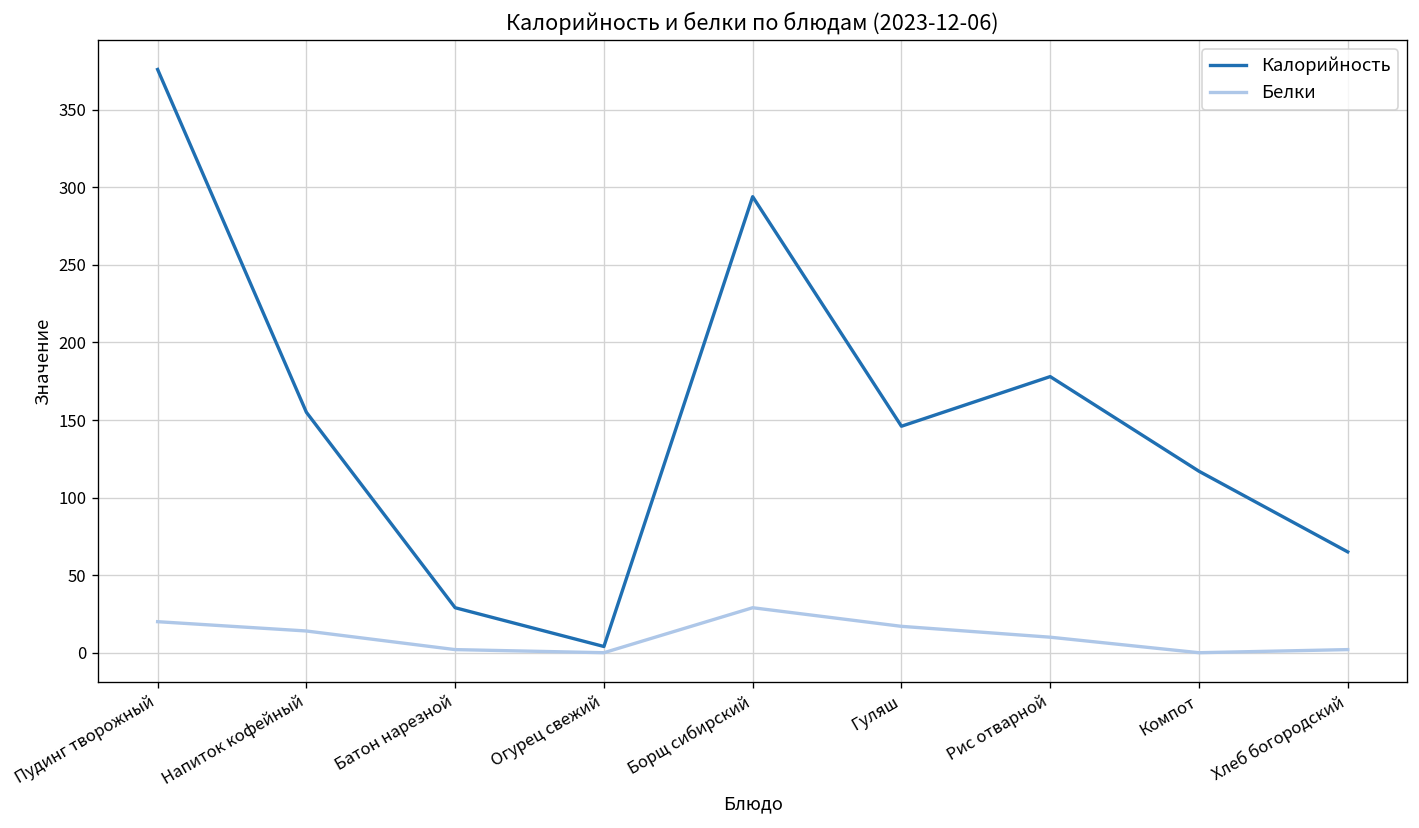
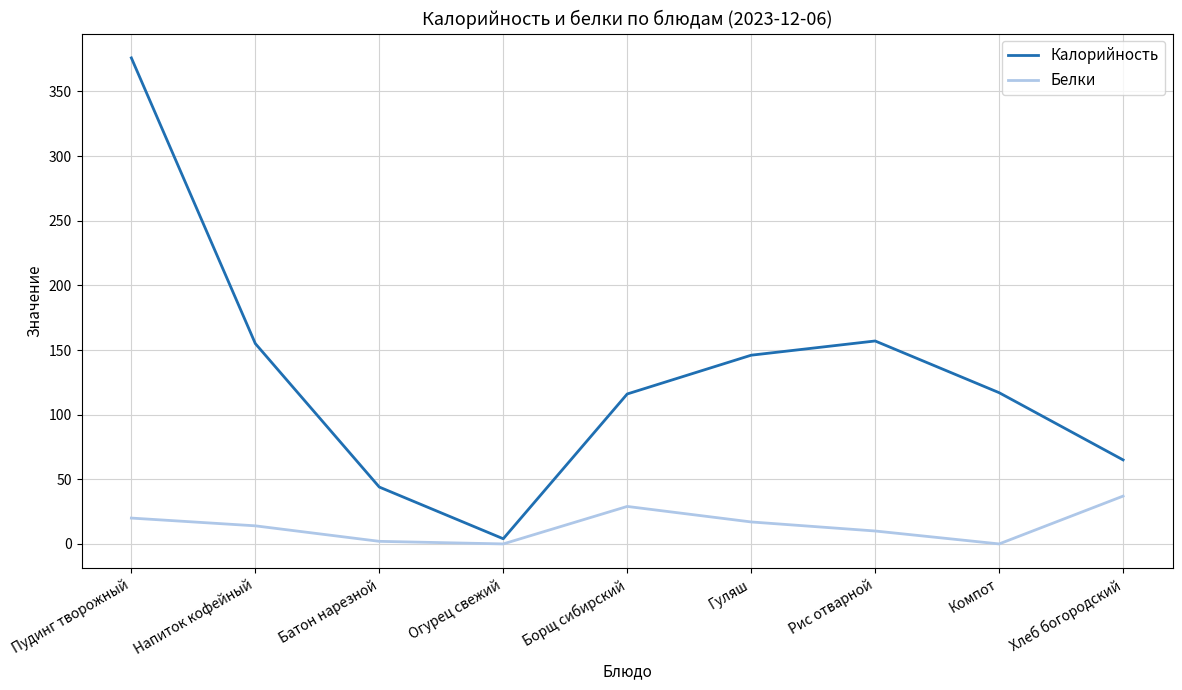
Калорийность, Батон нарезной: 29 -> 44
Калорийность, Борщ сибирский: 294 -> 116
Калорийность, Рис отварной: 178 -> 157
Белки, Хлеб богородский: 2 -> 37
